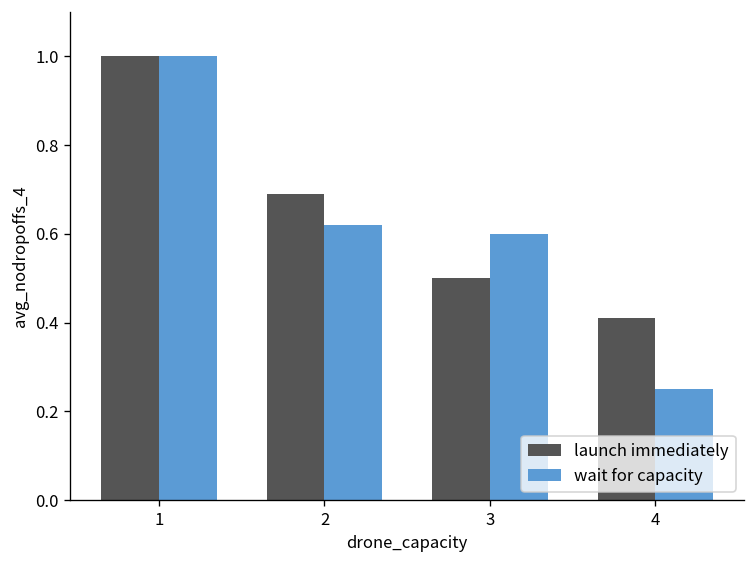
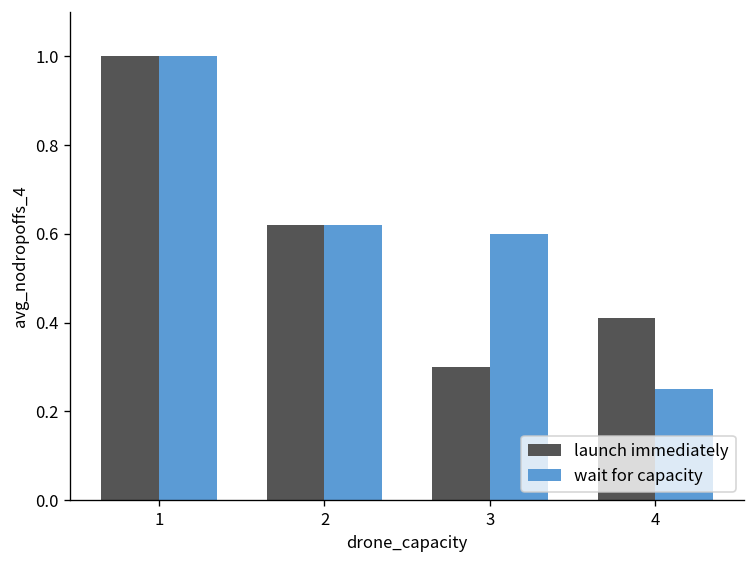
launch immediately, 2: 0.69 -> 0.62
launch immediately, 3: 0.5 -> 0.3
